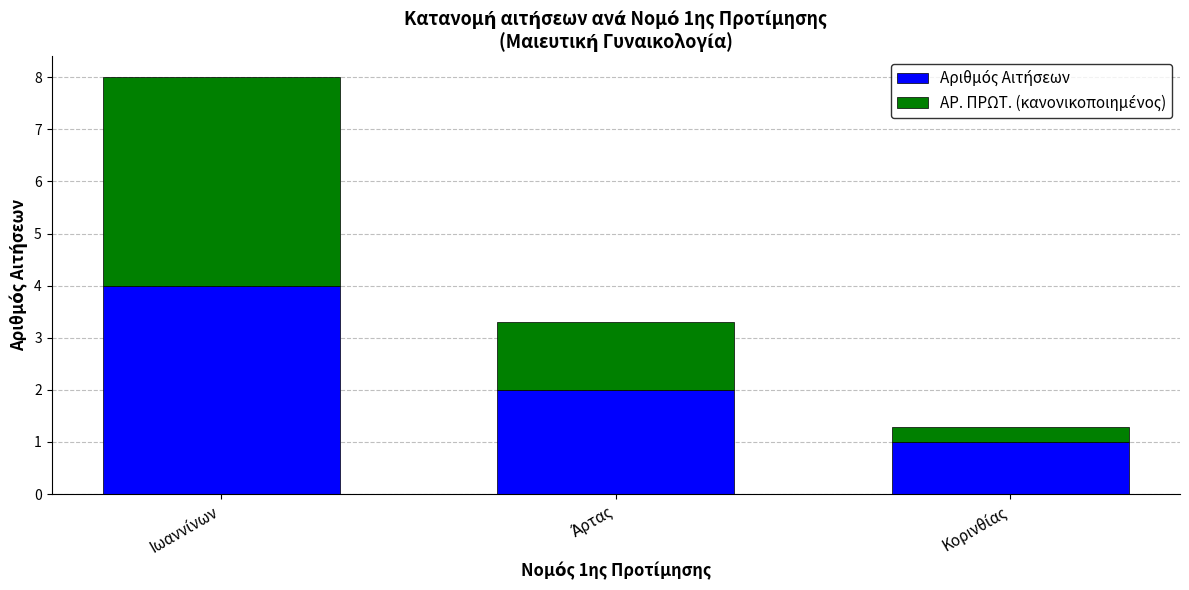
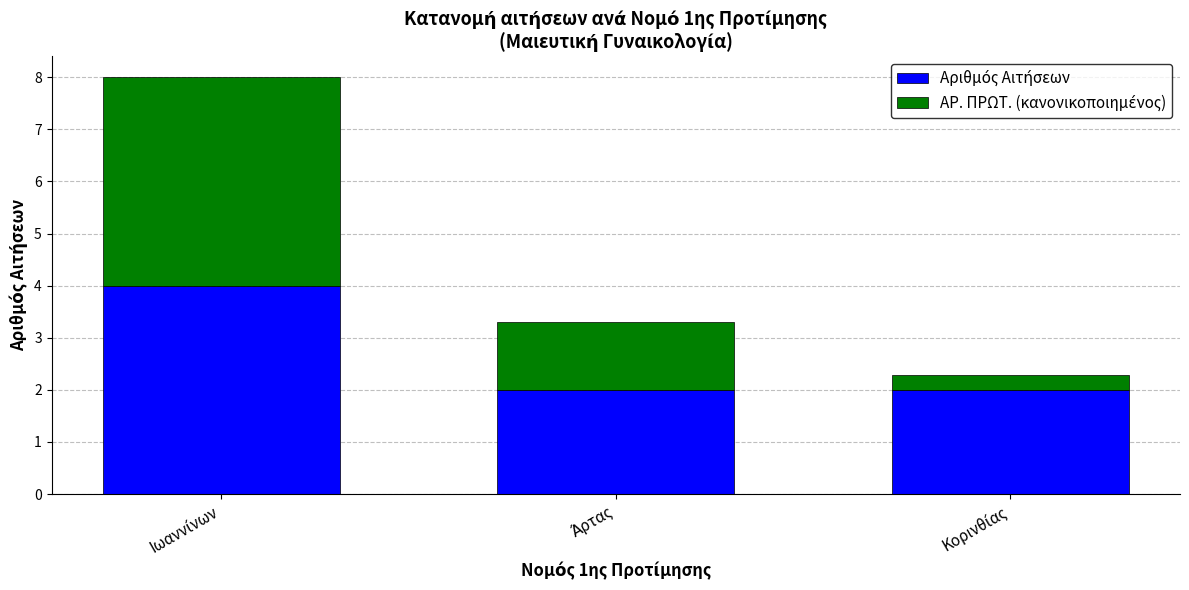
Αριθμός Αιτήσεων, Κορινθίας: 1 -> 2
